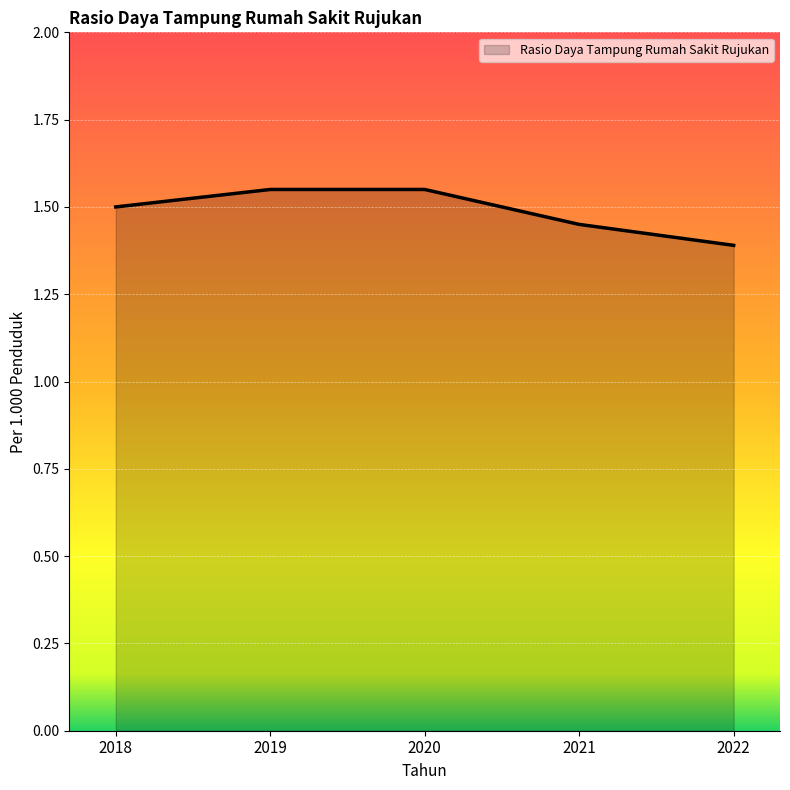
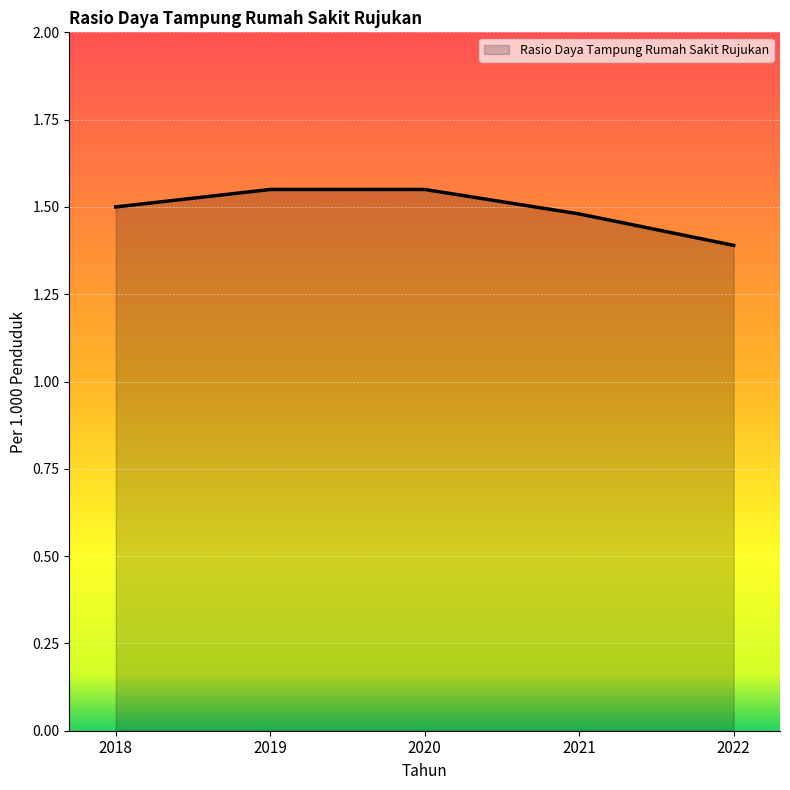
2021: 1.45 -> 1.48
